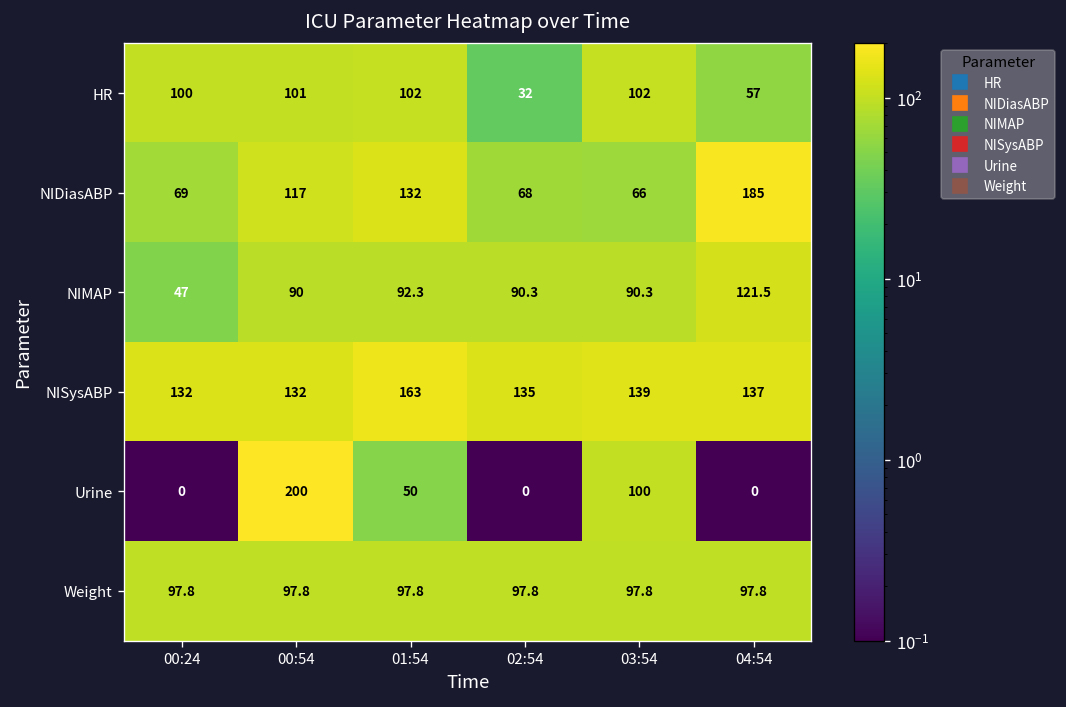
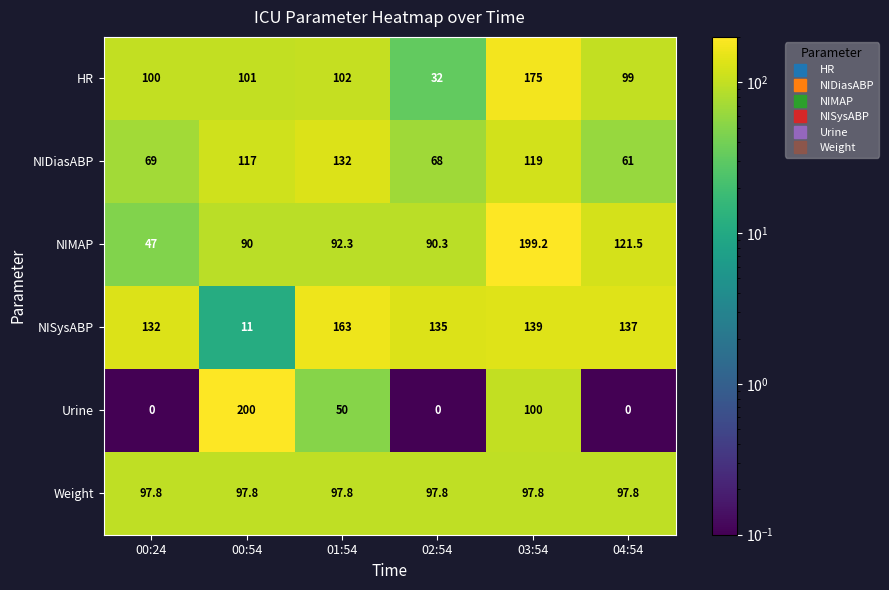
HR, 03:54: 102 -> 175
HR, 04:54: 57 -> 99
NIDiasABP, 03:54: 66 -> 119
NIDiasABP, 04:54: 185 -> 61
NIMAP, 03:54: 90.3 -> 199.2
NISysABP, 00:54: 132 -> 11
